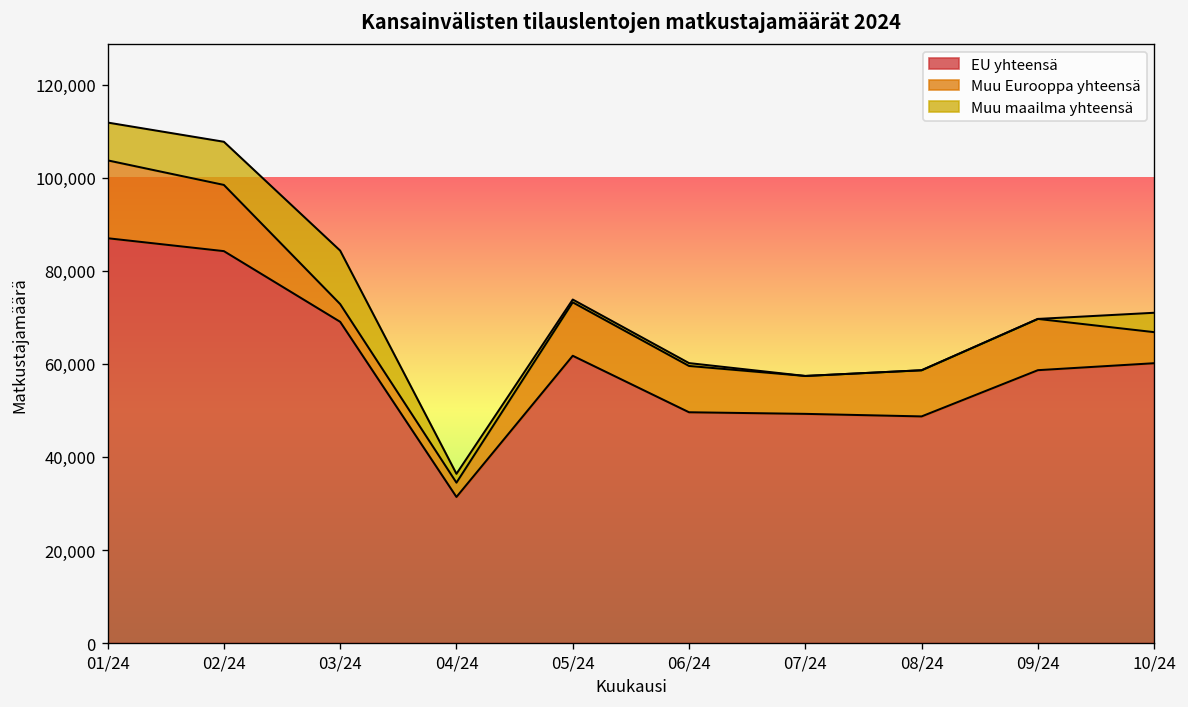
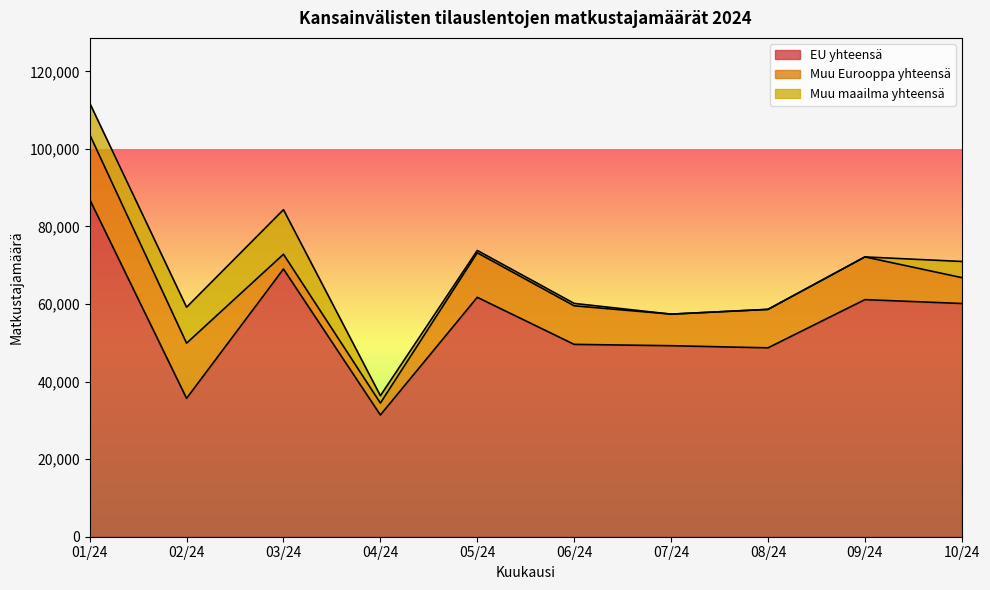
EU yhteensä, 02/24: 84,000 -> 36,000
EU yhteensä, 09/24: 59,000 -> 61,000
